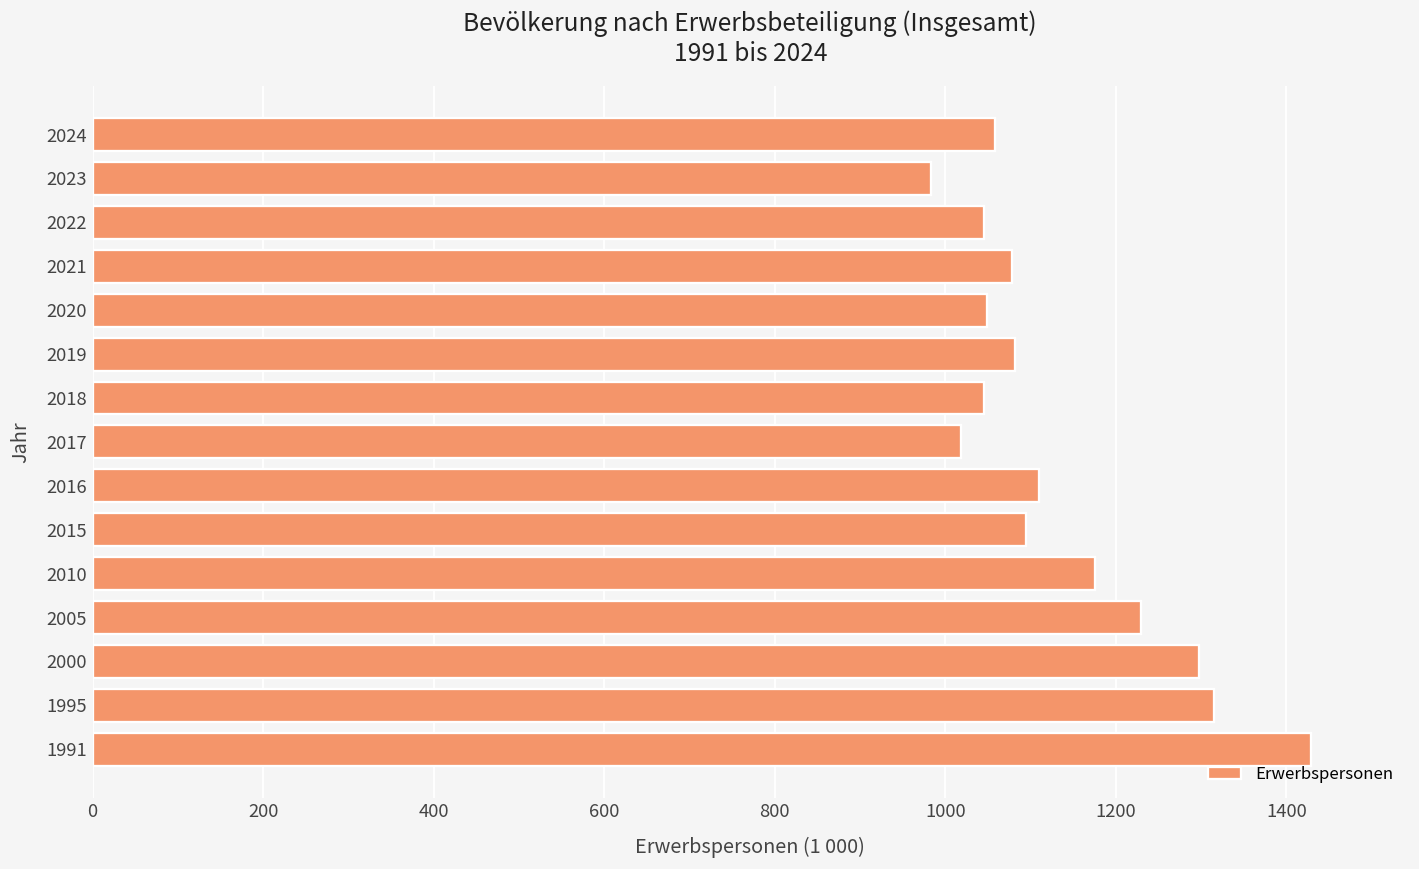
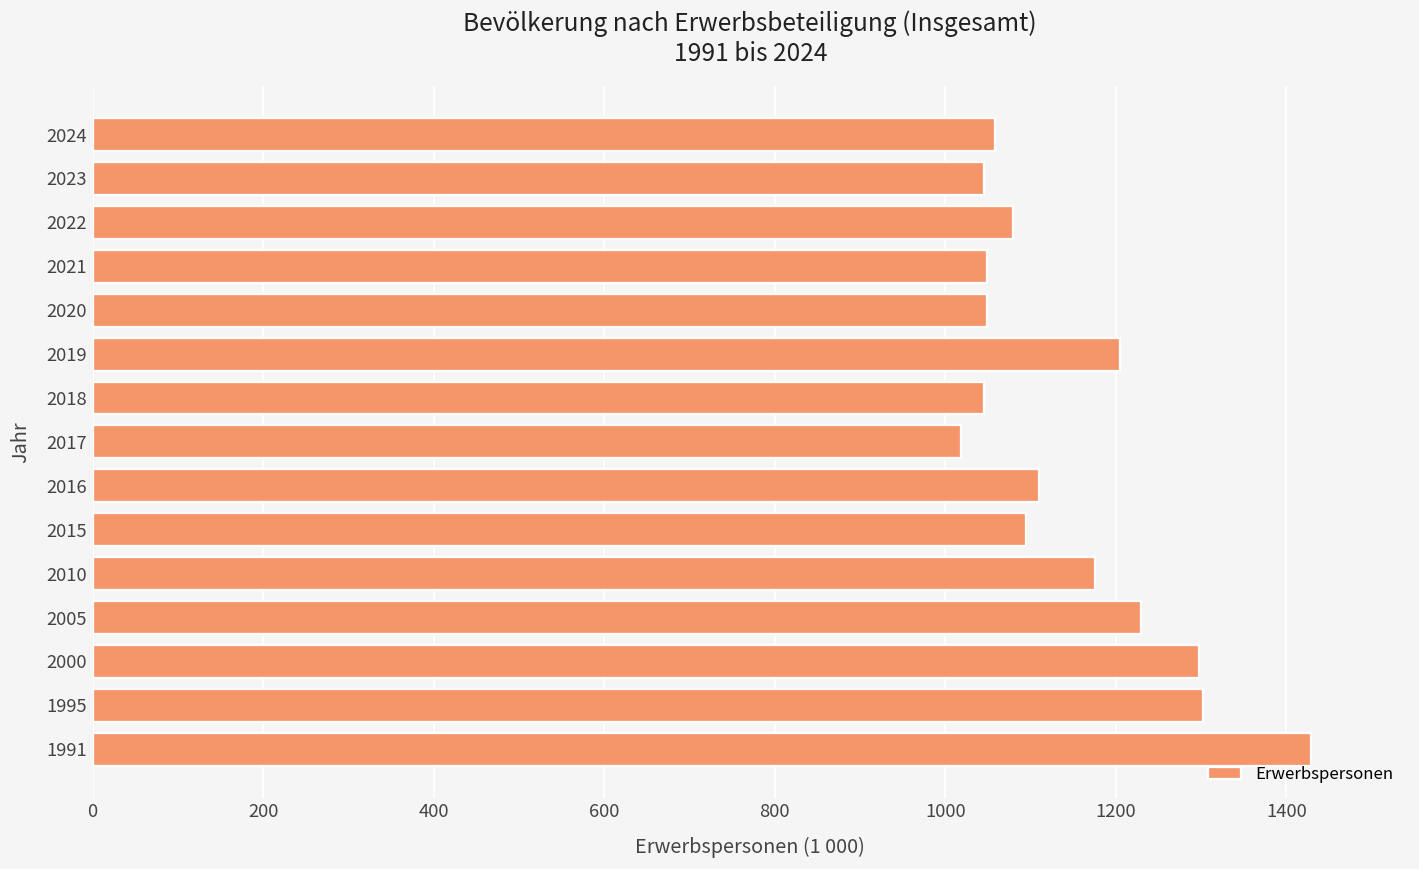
2023: 980 -> 1050
2022: 1050 -> 1080
2021: 1080 -> 1050
2019: 1080 -> 1210
1995: 1320 -> 1300
